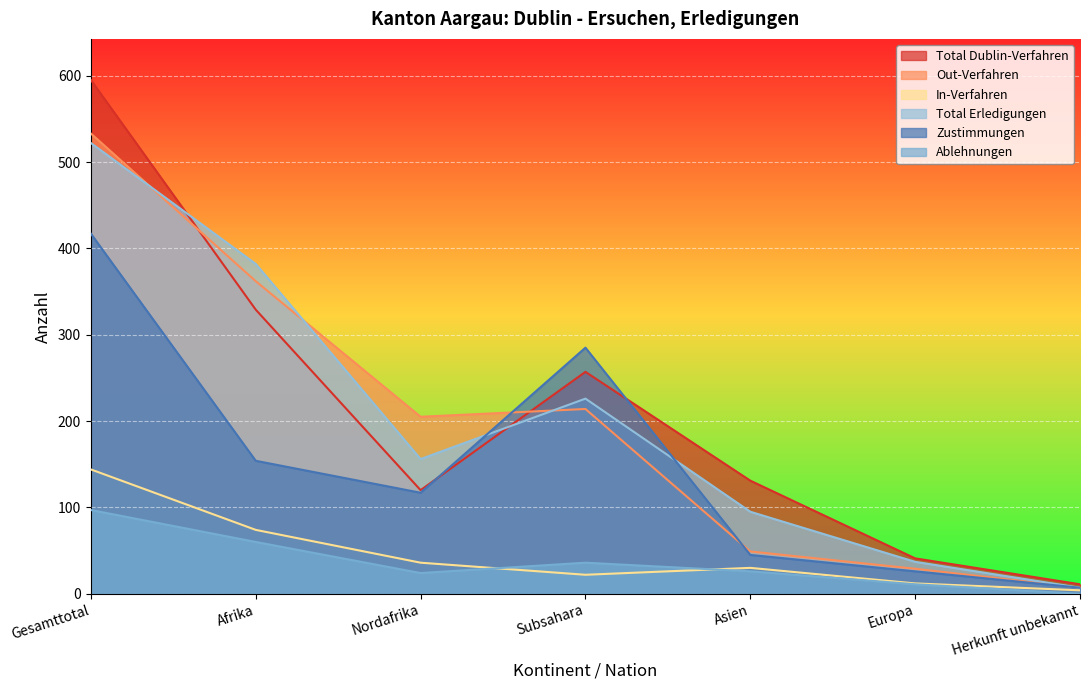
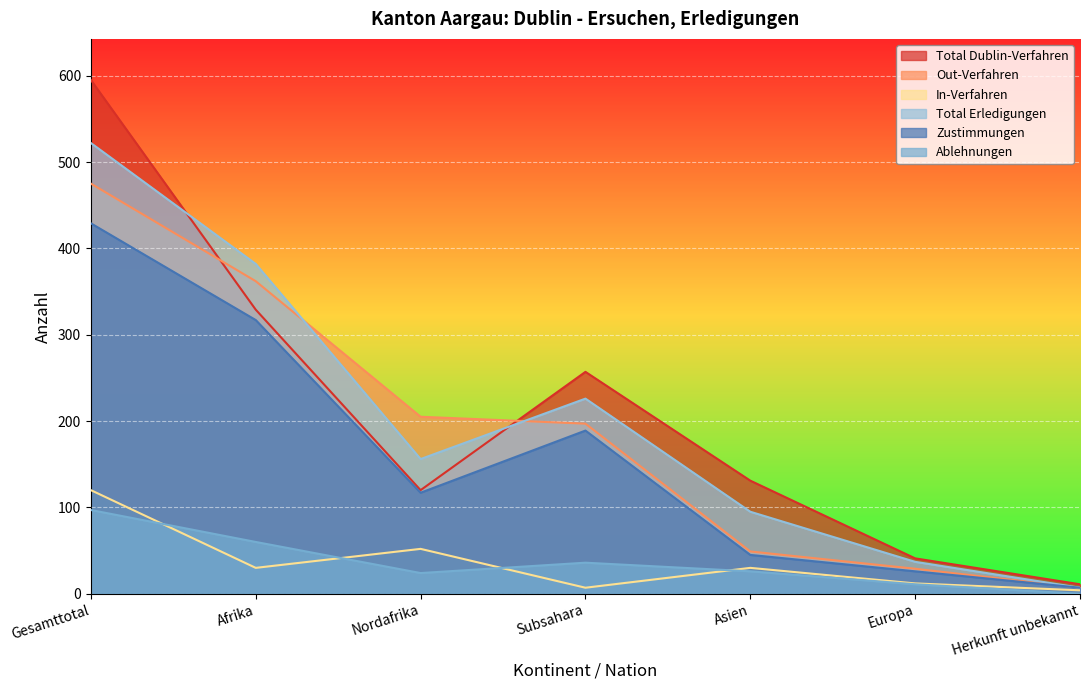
Out-Verfahren, Gesamttotal: 530 -> 480
In-Verfahren, Gesamttotal: 140 -> 120
Zustimmungen, Gesamttotal: 420 -> 430
In-Verfahren, Afrika: 70 -> 30
Zustimmungen, Afrika: 150 -> 320
In-Verfahren, Nordafrika: 40 -> 50
Out-Verfahren, Subsahara: 210 -> 200
In-Verfahren, Subsahara: 20 -> 10
Zustimmungen, Subsahara: 290 -> 190
